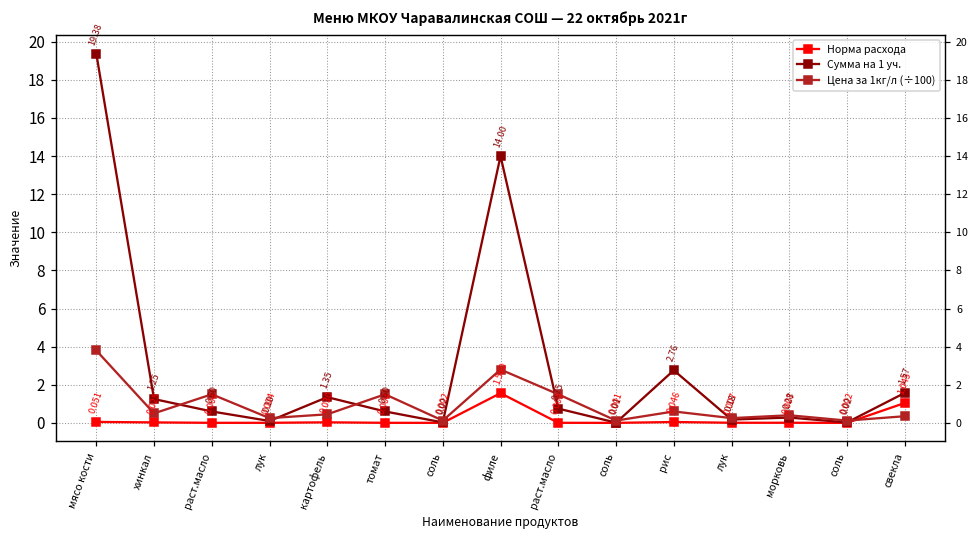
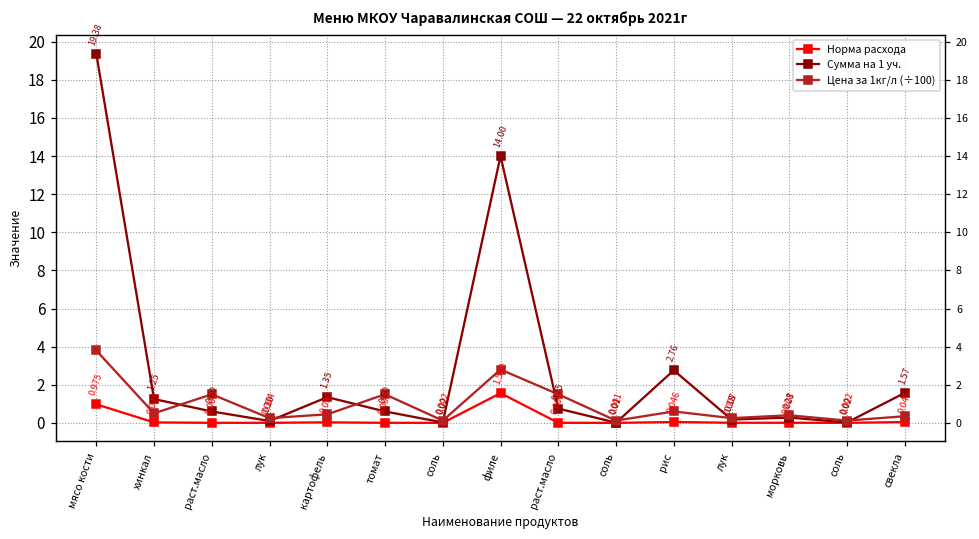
Норма расхода, мясо кости: 0.051 -> 0.975
Норма расхода, свекла: 1.045 -> 0.045
